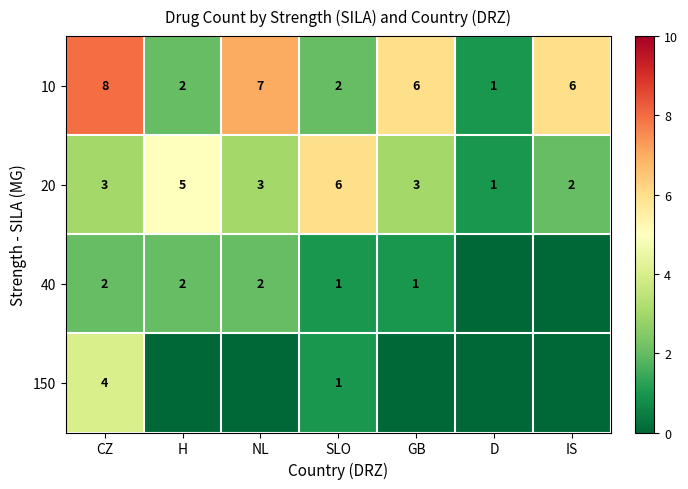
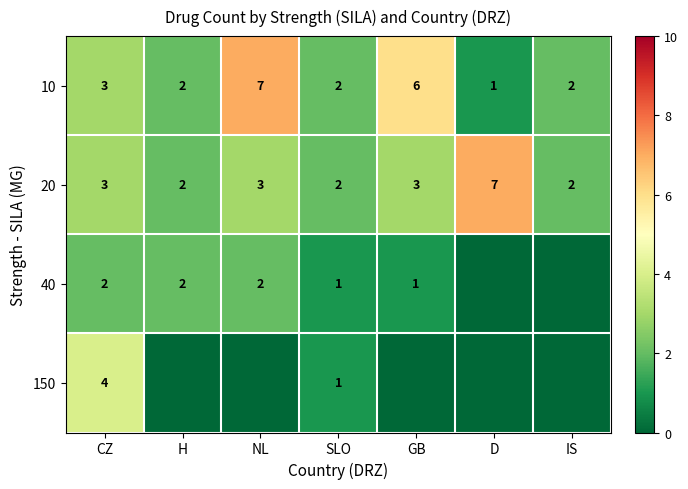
10, CZ: 8 -> 3
10, IS: 6 -> 2
20, H: 5 -> 2
20, SLO: 6 -> 2
20, D: 1 -> 7
